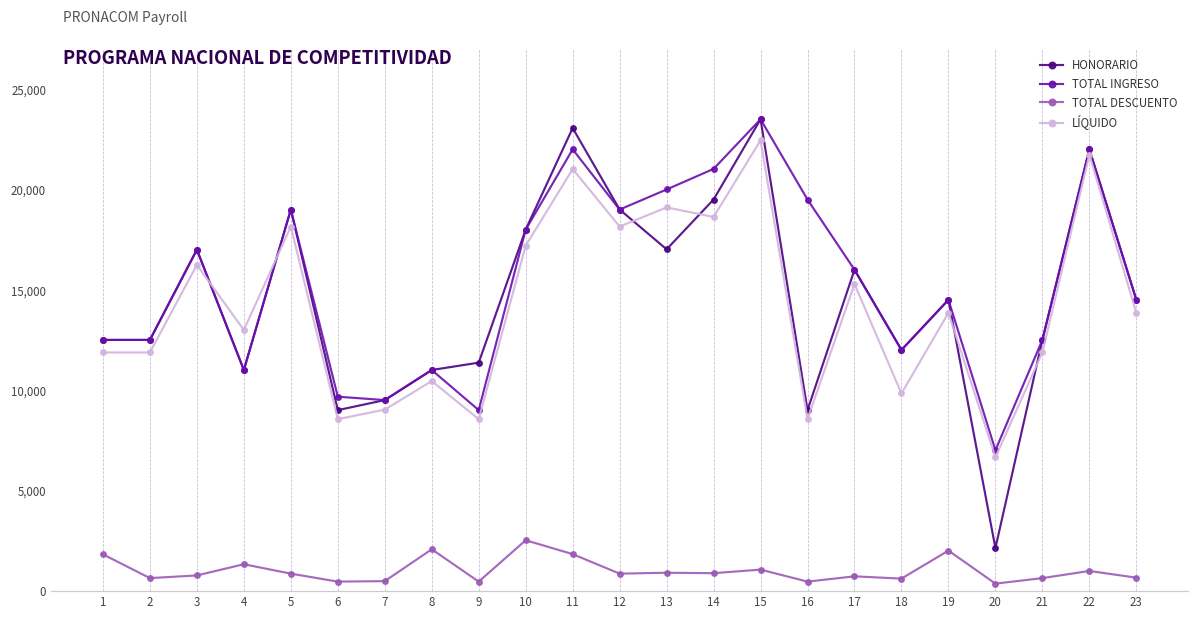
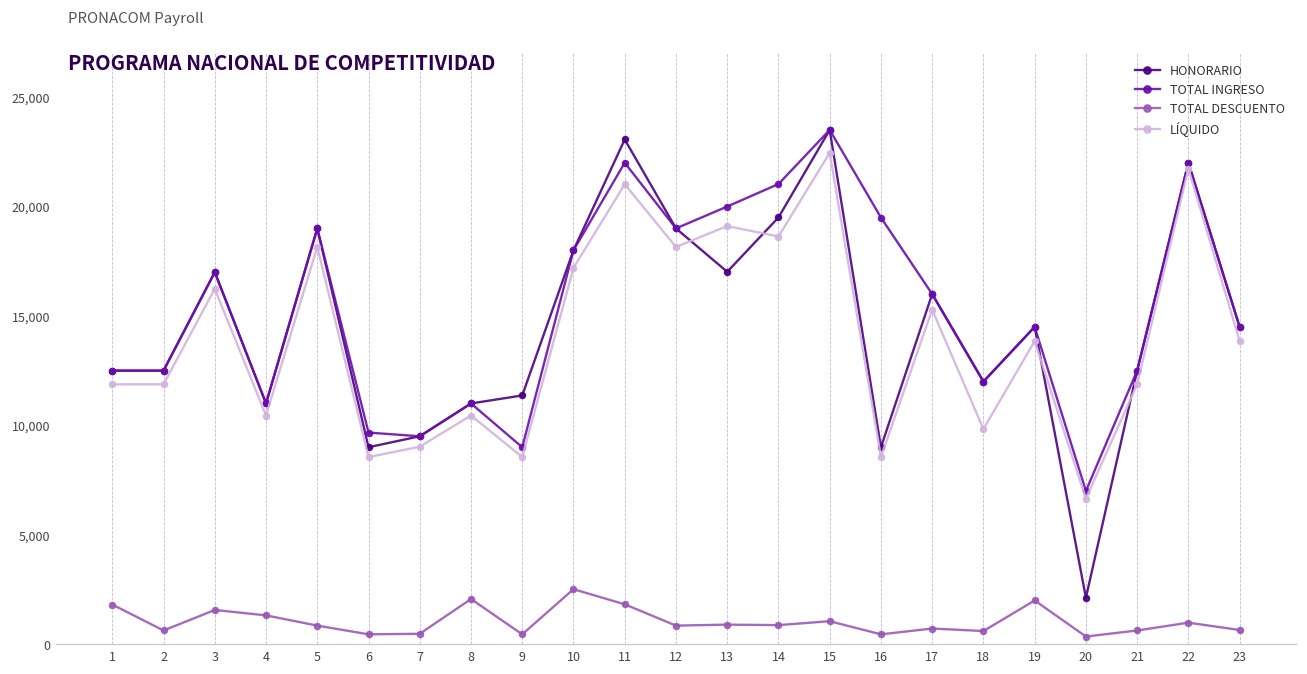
TOTAL DESCUENTO, 3: 800 -> 1,600
LÍQUIDO, 4: 13,000 -> 10,500
